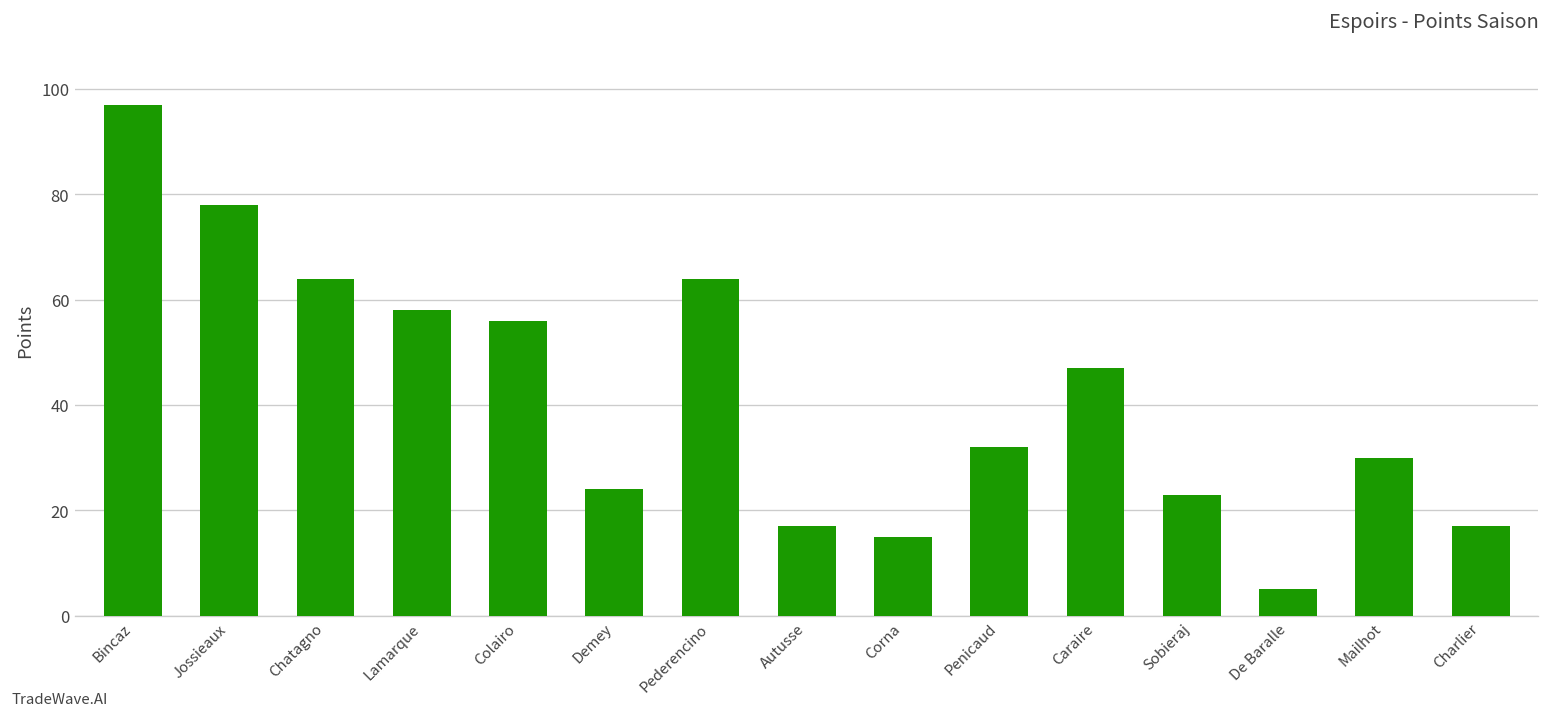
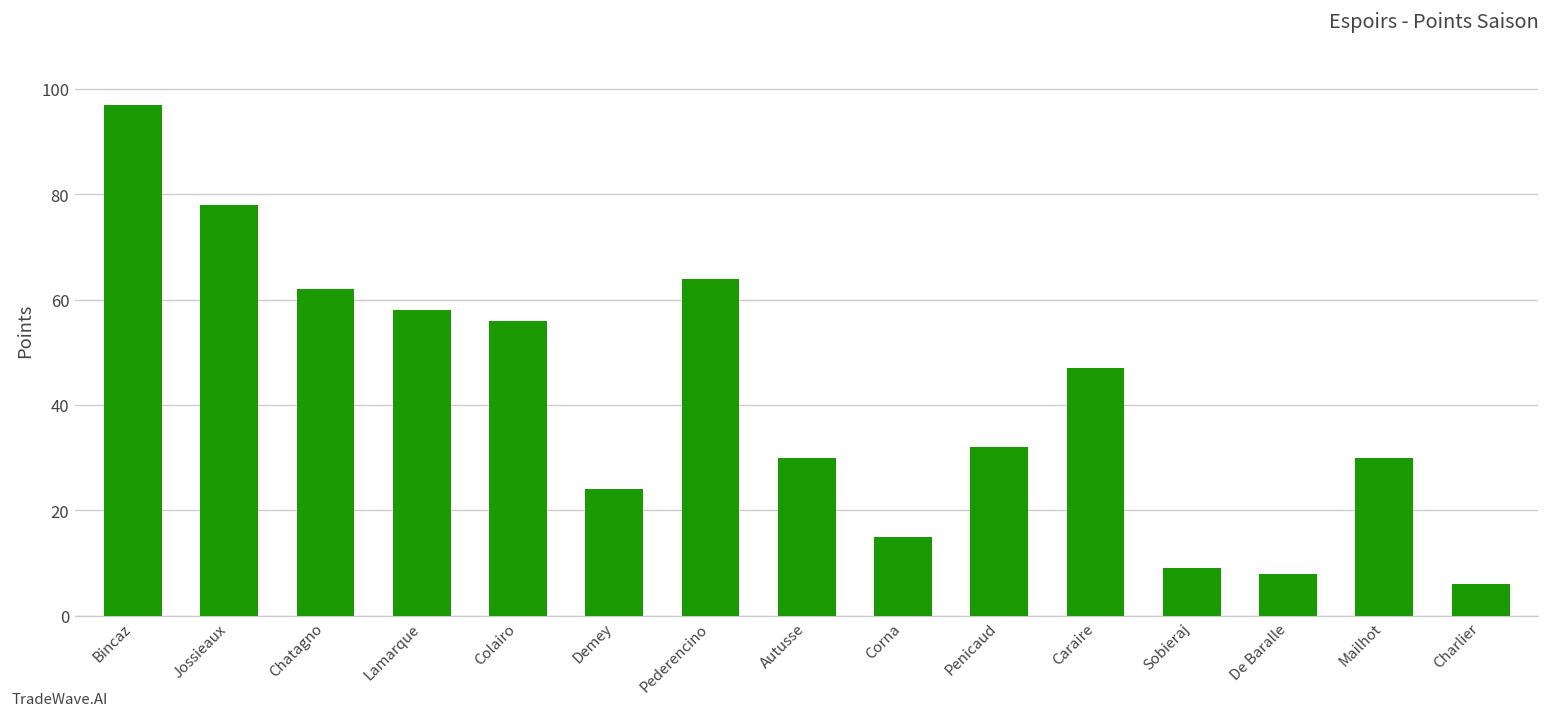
Chatagno: 64 -> 62
Autusse: 17 -> 30
Sobieraj: 23 -> 9
De Baralle: 5 -> 8
Charlier: 17 -> 6
